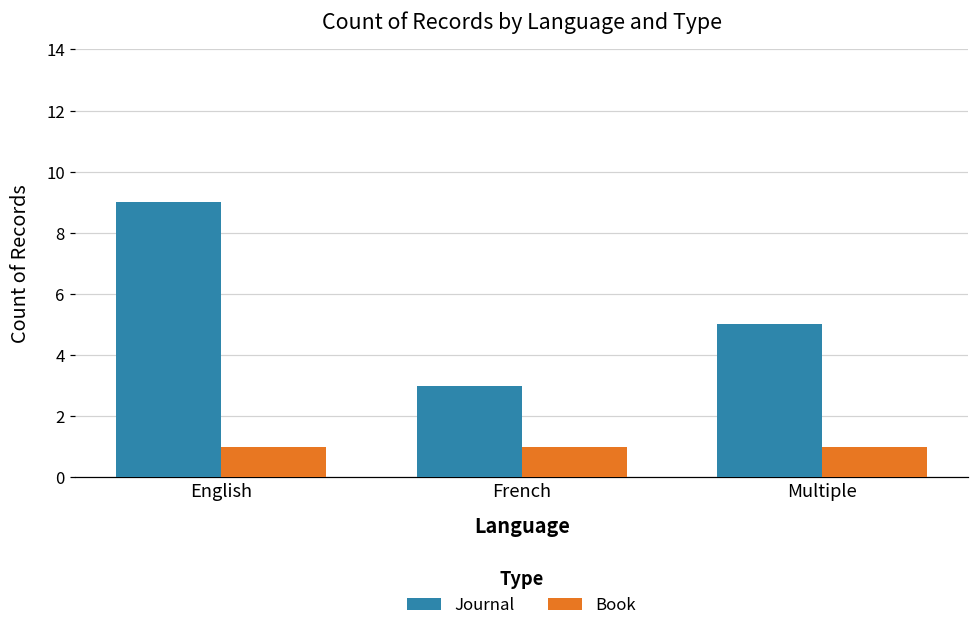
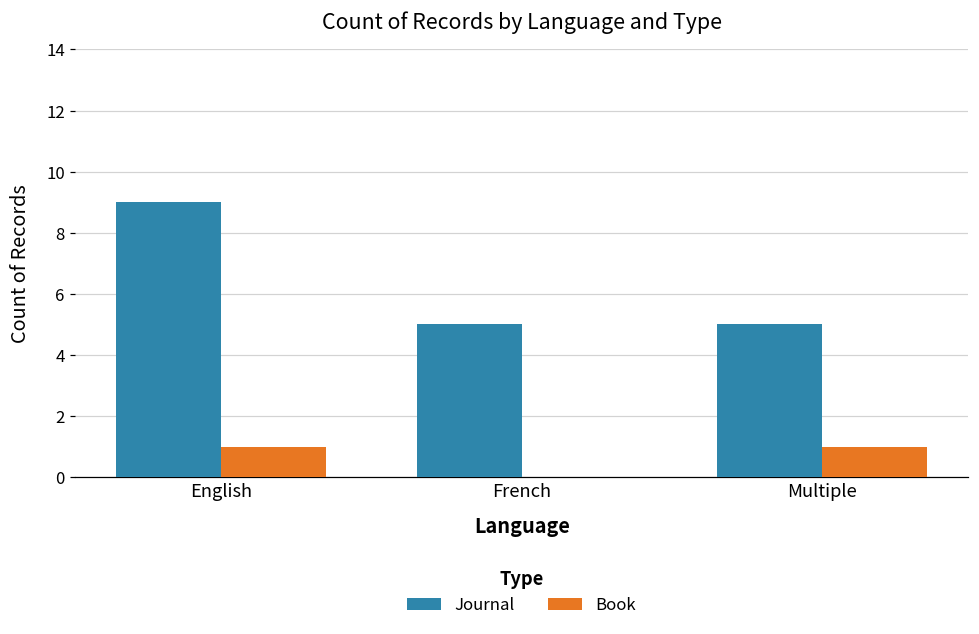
Journal, French: 3 -> 5
Book, French: 1 -> 0
